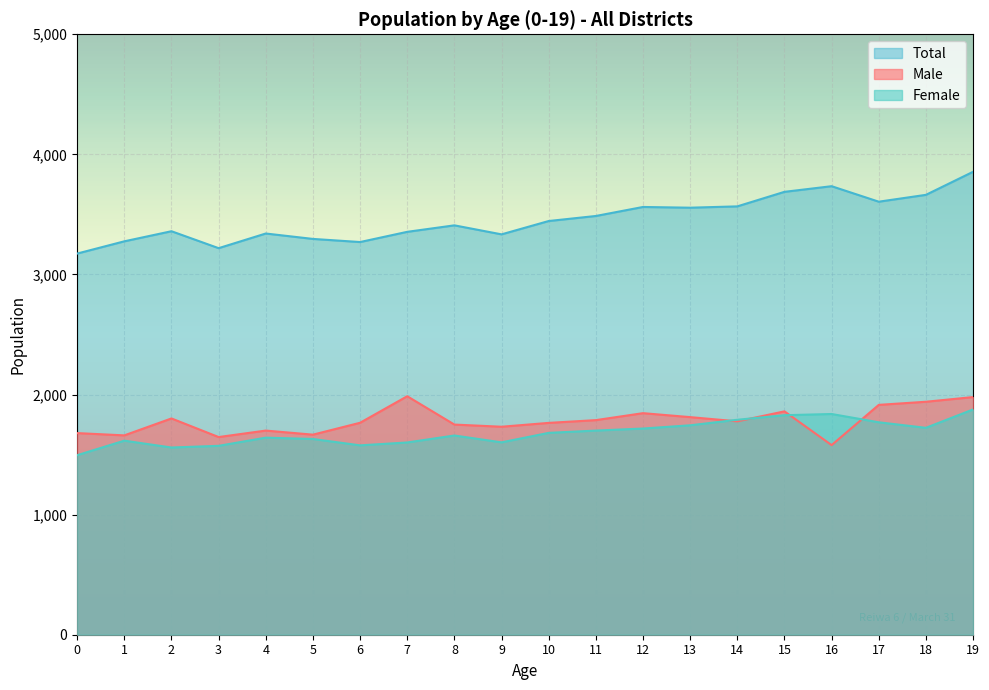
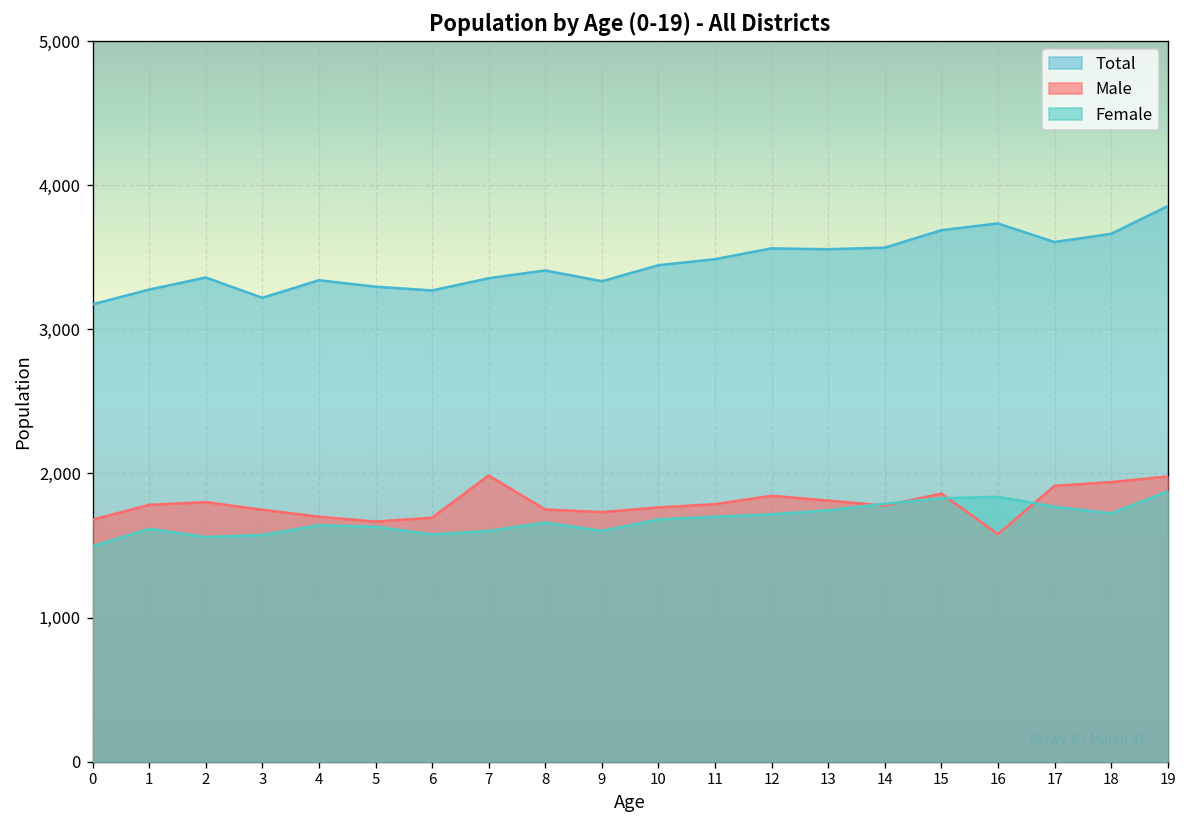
Male, 1: 1,660 -> 1,780
Male, 3: 1,650 -> 1,750
Male, 6: 1,770 -> 1,690
